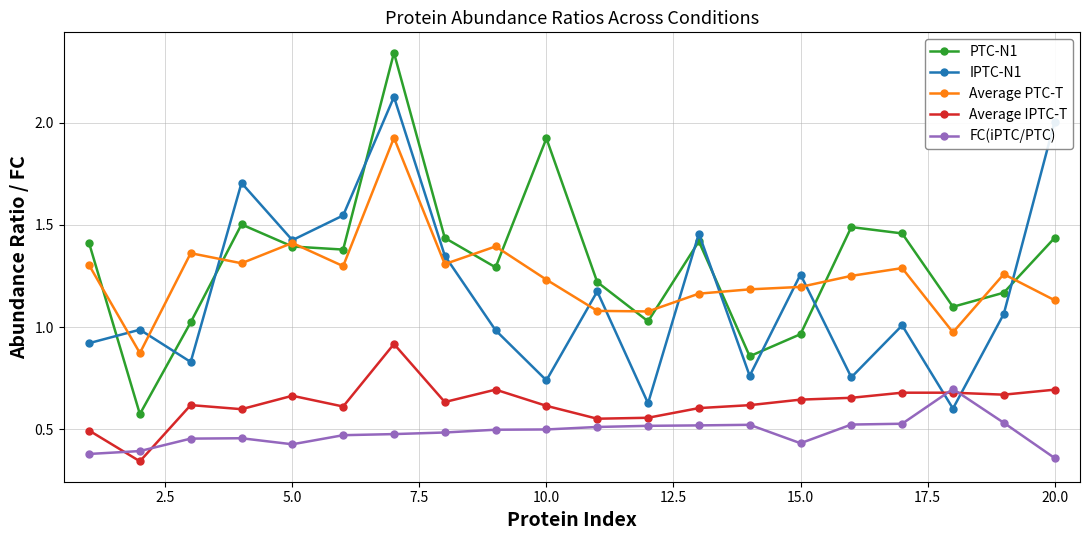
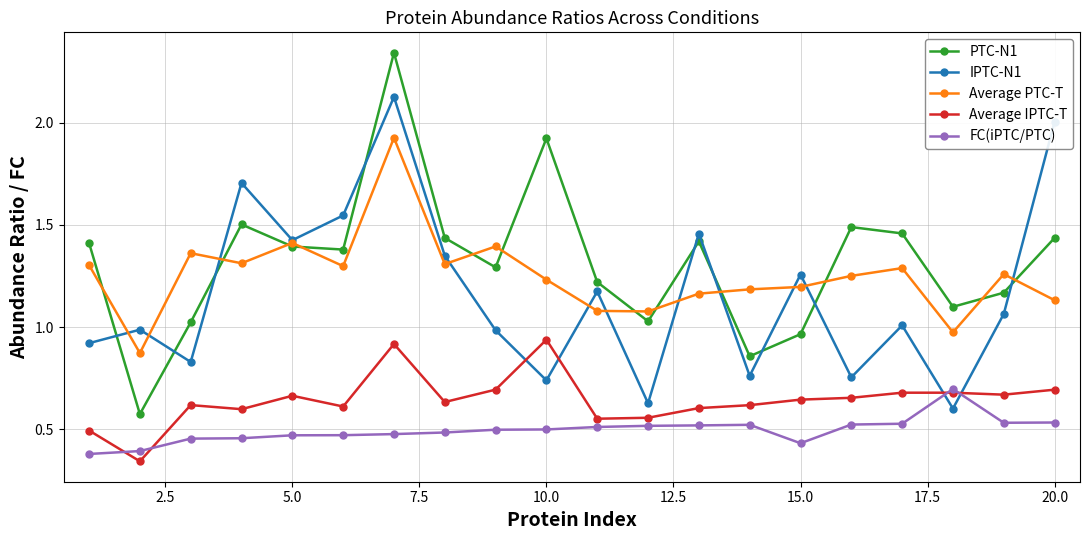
FC(iPTC/PTC), 5.0: 0.43 -> 0.47
Average IPTC-T, 10.0: 0.61 -> 0.94
FC(iPTC/PTC), 20.0: 0.36 -> 0.53
